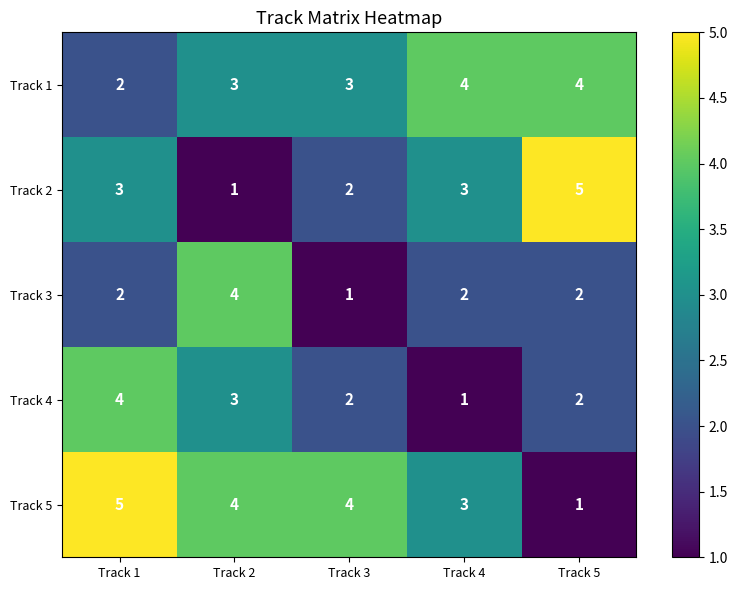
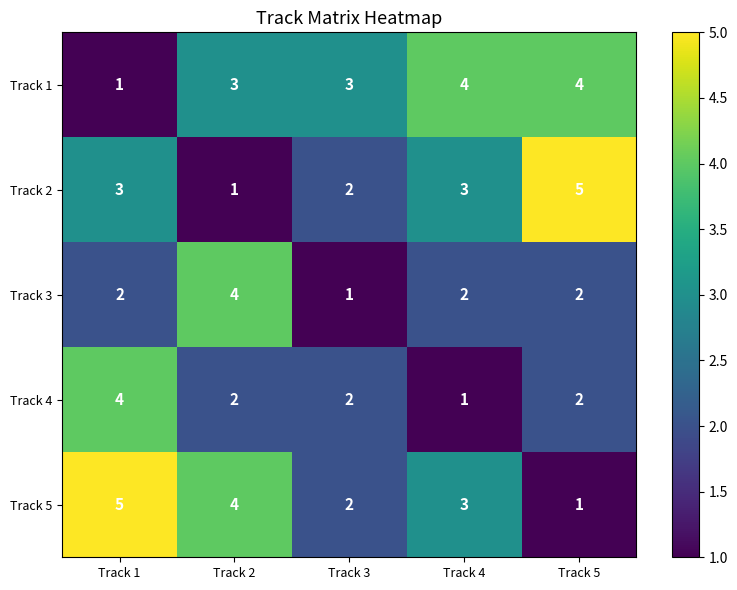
Track 1, Track 1: 2 -> 1
Track 4, Track 2: 3 -> 2
Track 5, Track 3: 4 -> 2
